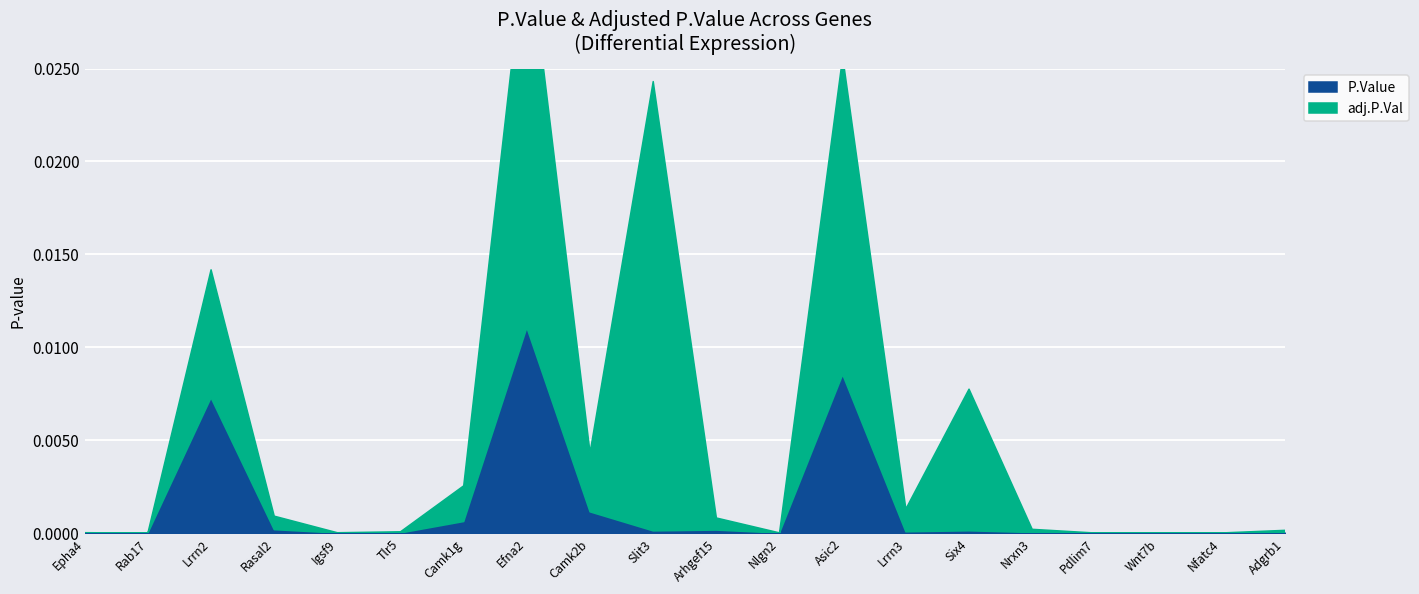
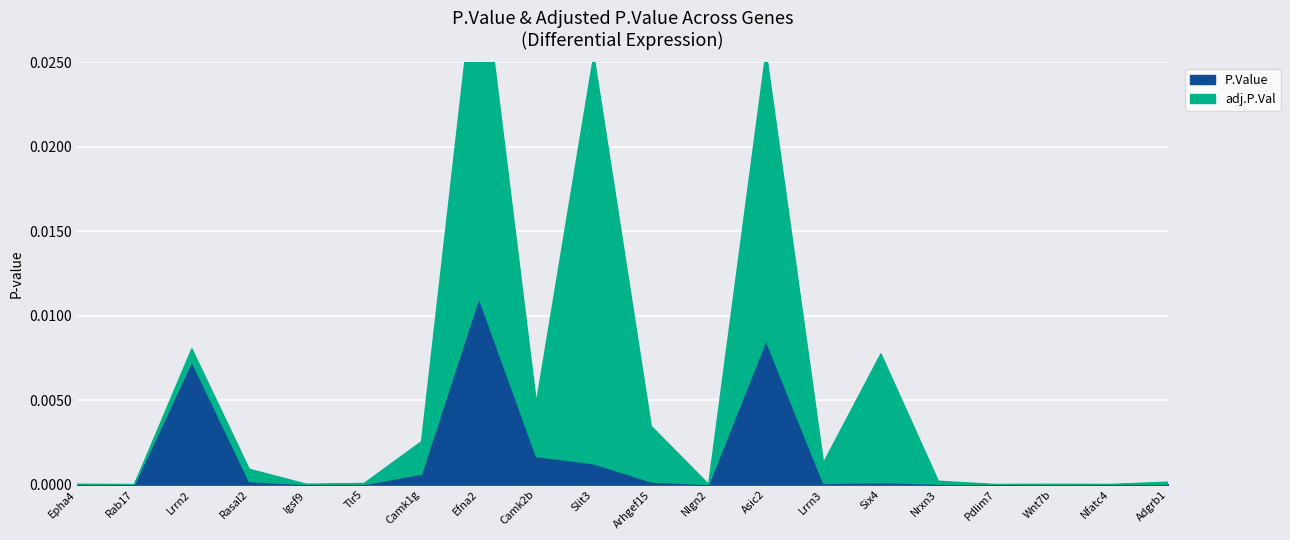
adj.P.Val, Lrrn2: 0.0069 -> 0.0008
P.Value, Camk2b: 0.0011 -> 0.0017
P.Value, Slit3: 0.0001 -> 0.0012
adj.P.Val, Arhgef15: 0.0007 -> 0.0033
